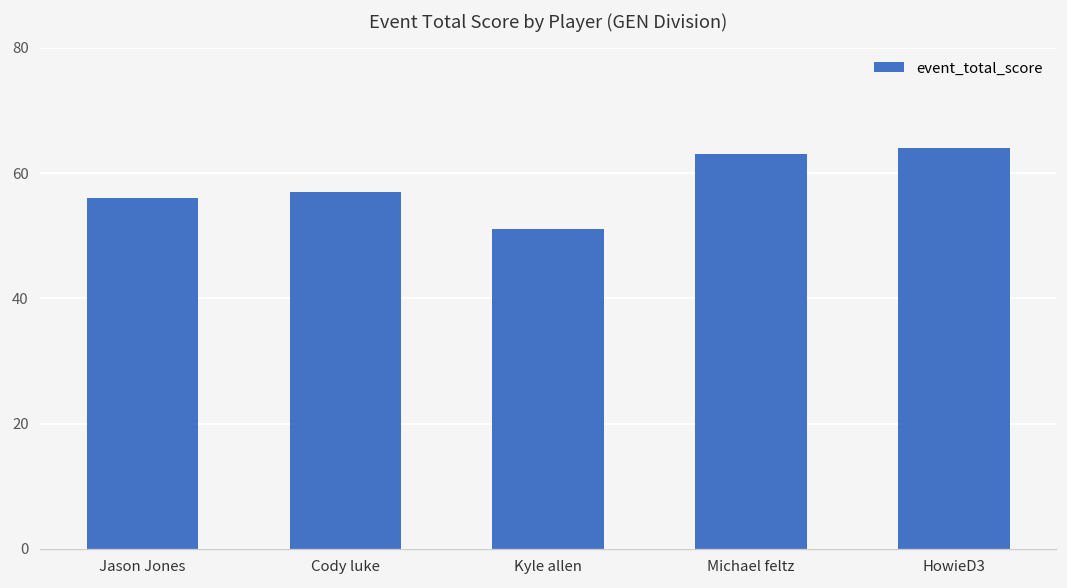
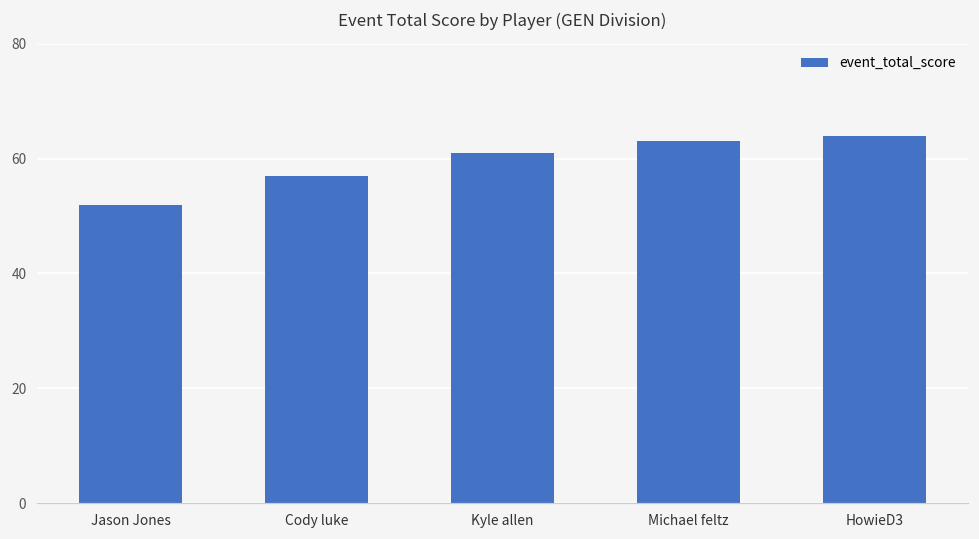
Jason Jones: 56 -> 52
Kyle allen: 51 -> 61
